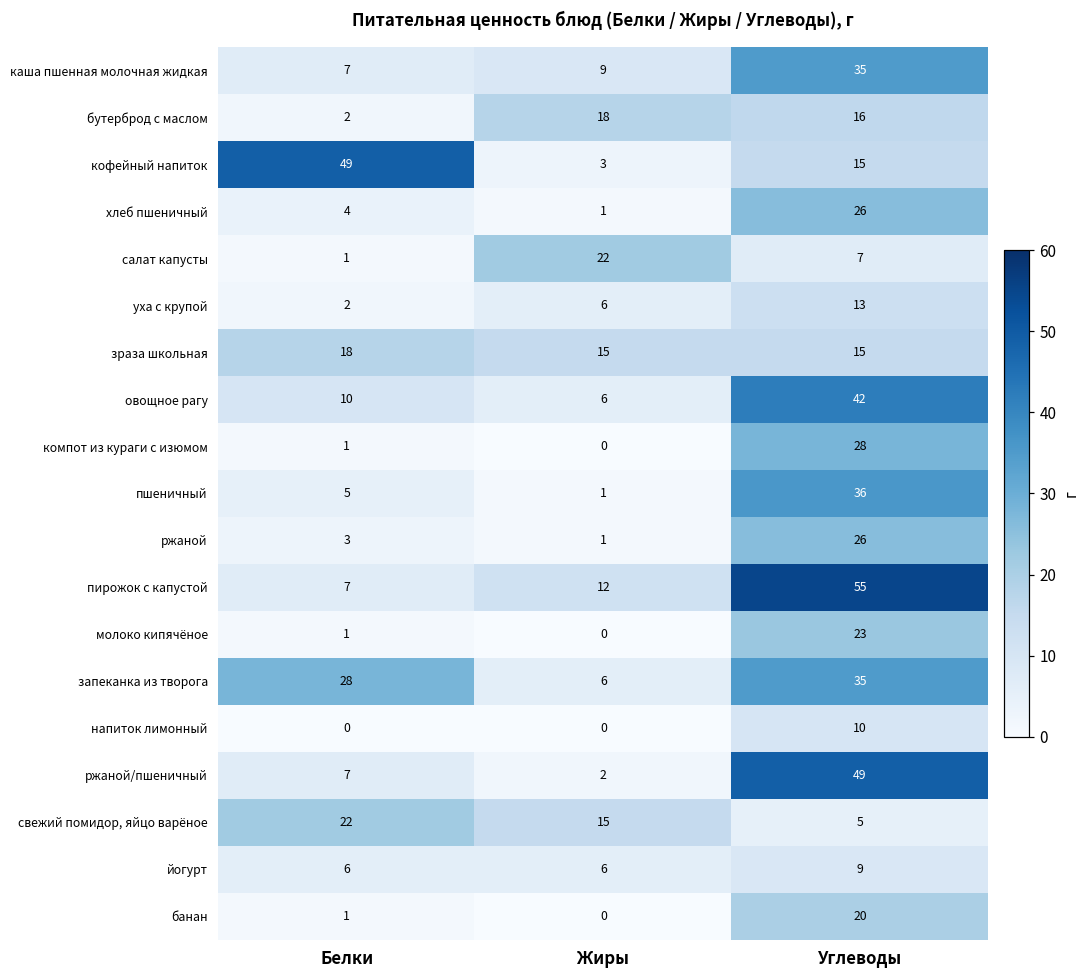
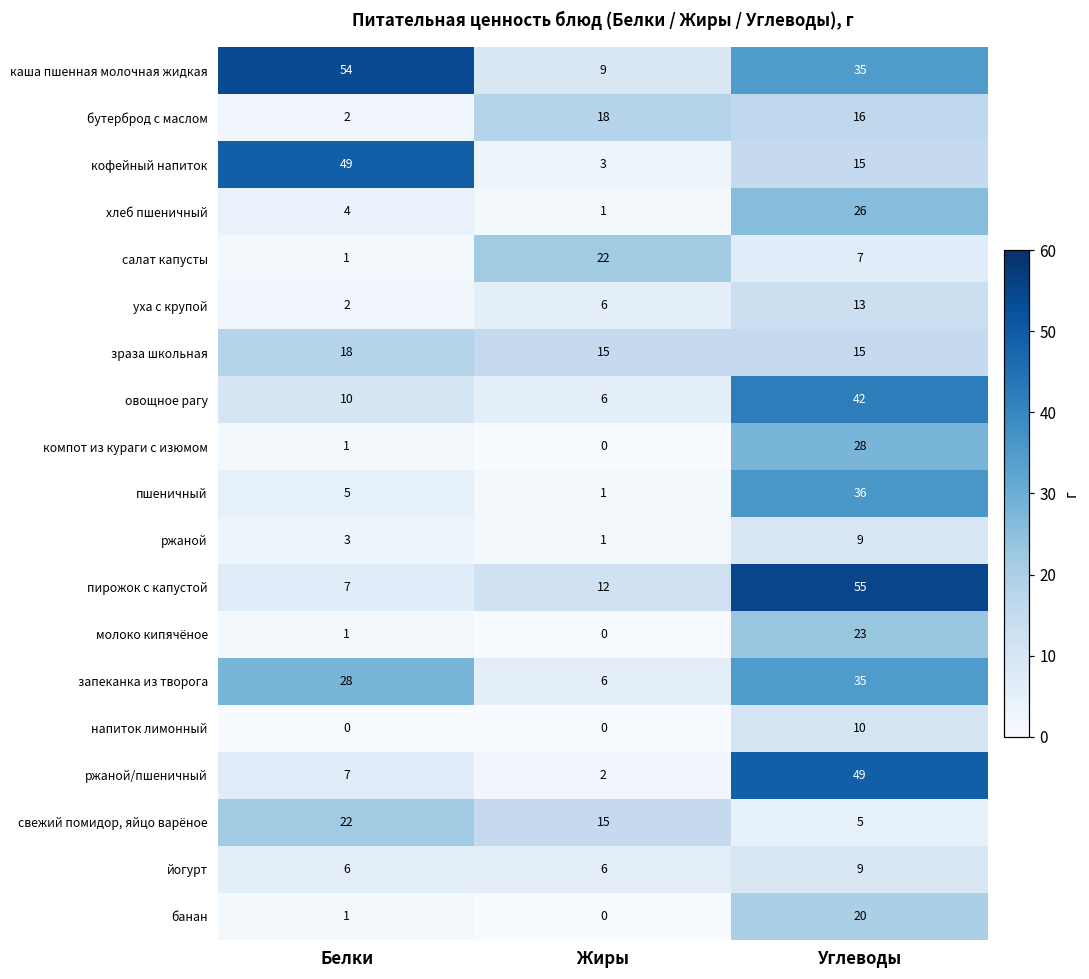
каша пшенная молочная жидкая, Белки: 7 -> 54
ржаной, Углеводы: 26 -> 9
